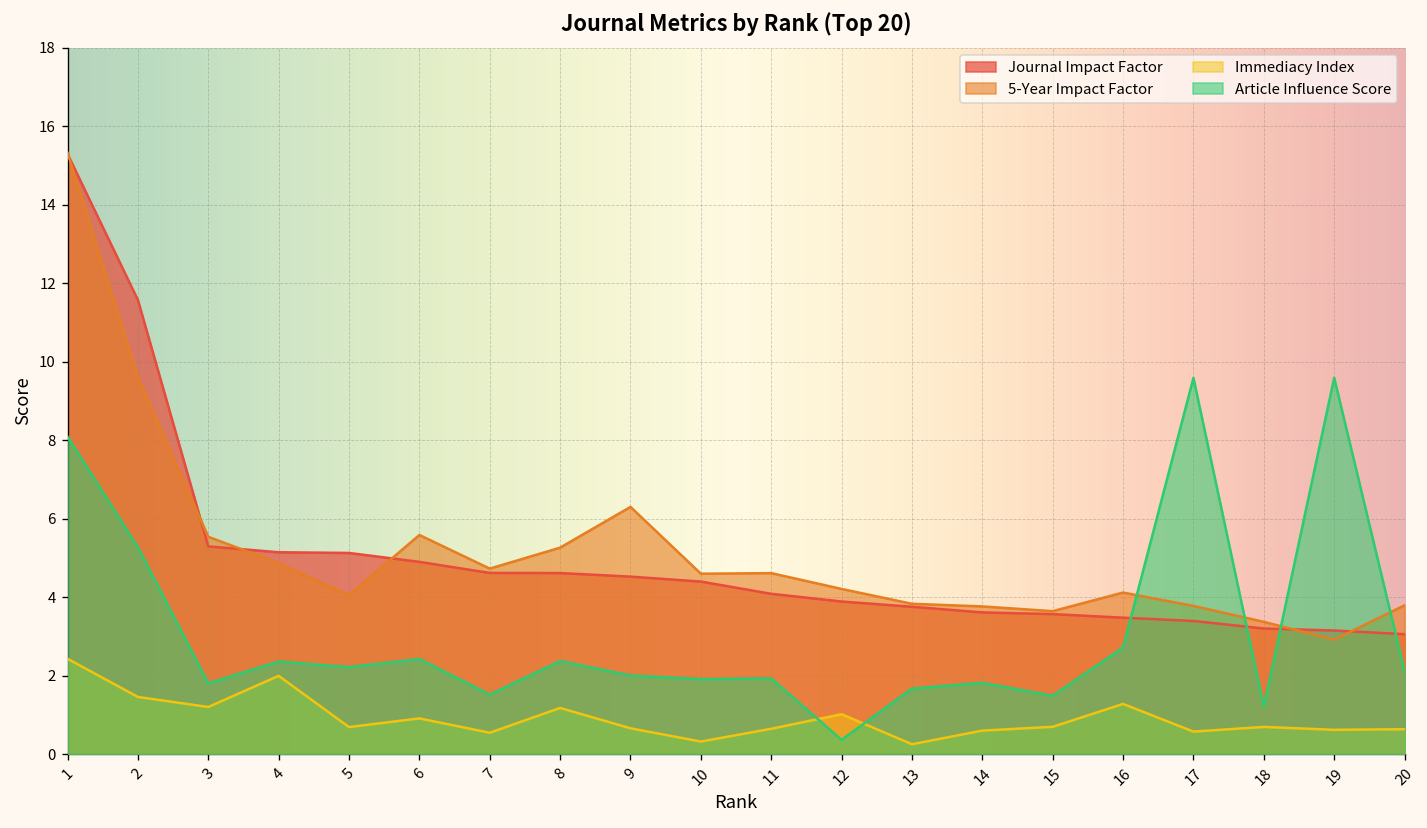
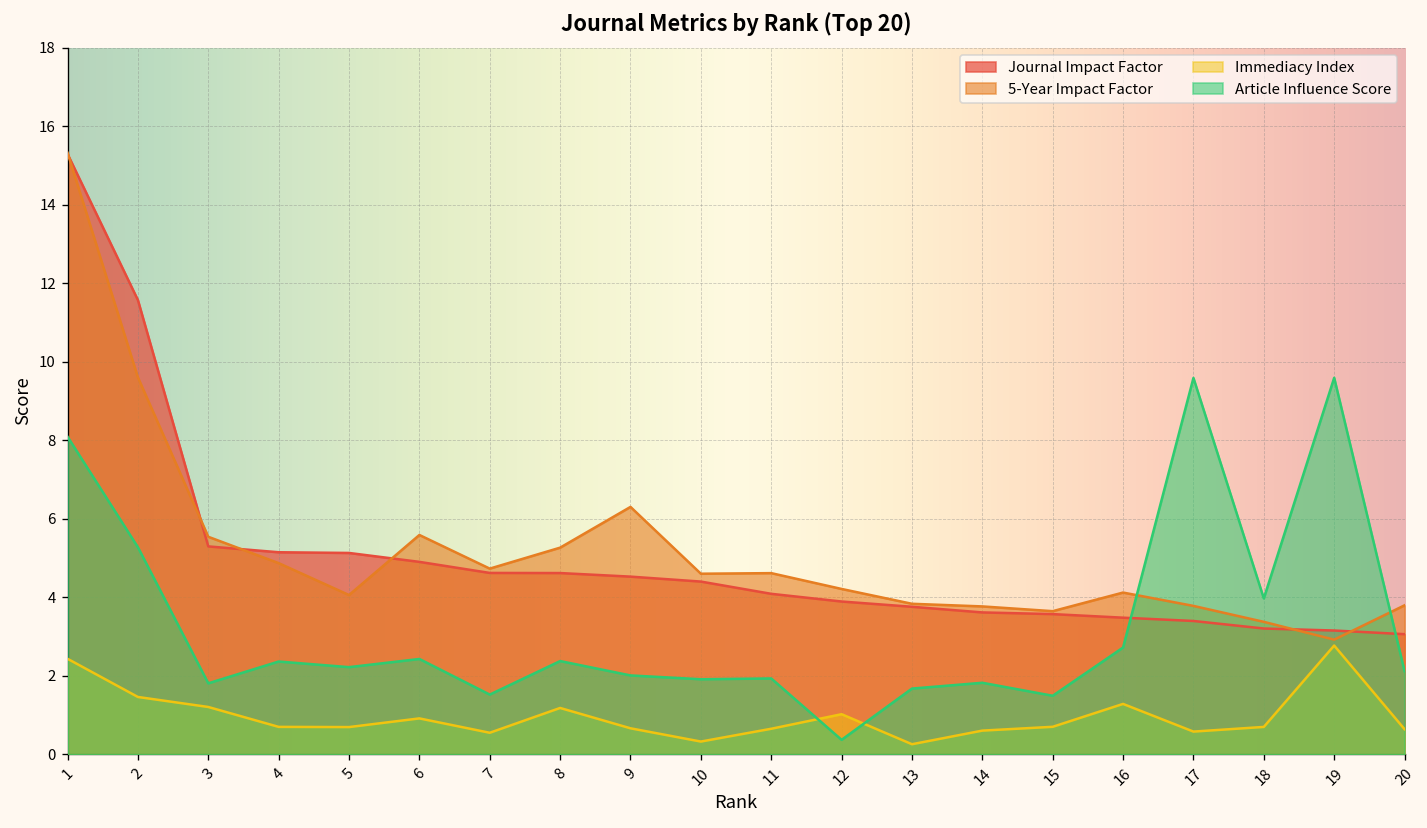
Immediacy Index, 4: 2.0 -> 0.7
Article Influence Score, 18: 1.2 -> 4.0
Immediacy Index, 19: 0.6 -> 2.8
